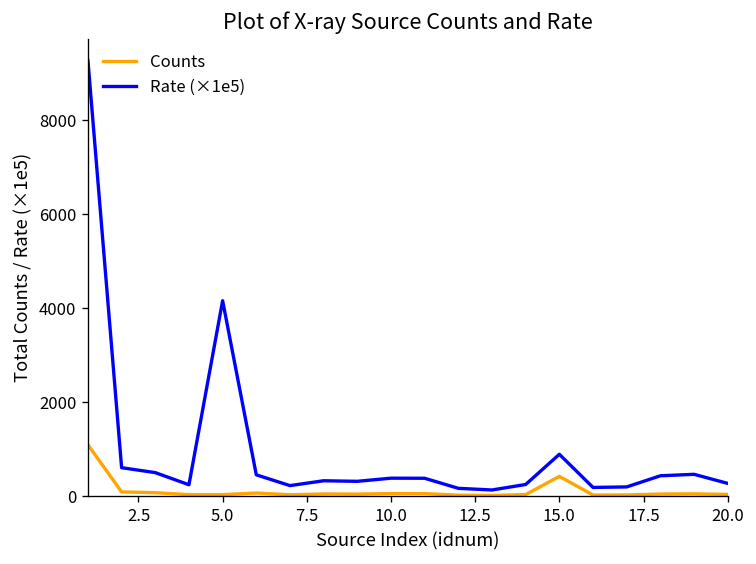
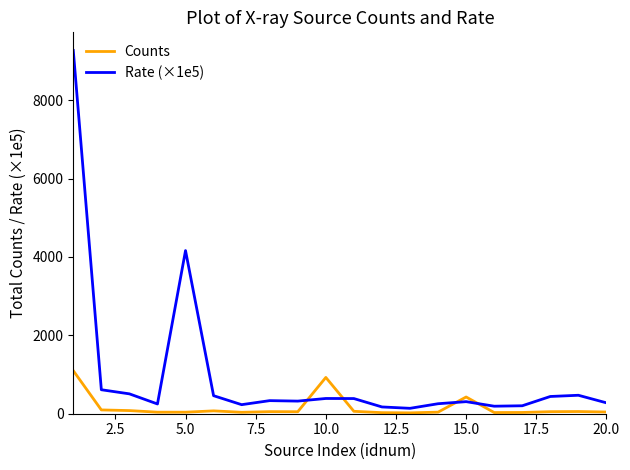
Counts, 10.0: 100 -> 900
Rate (×1e5), 15.0: 900 -> 300
